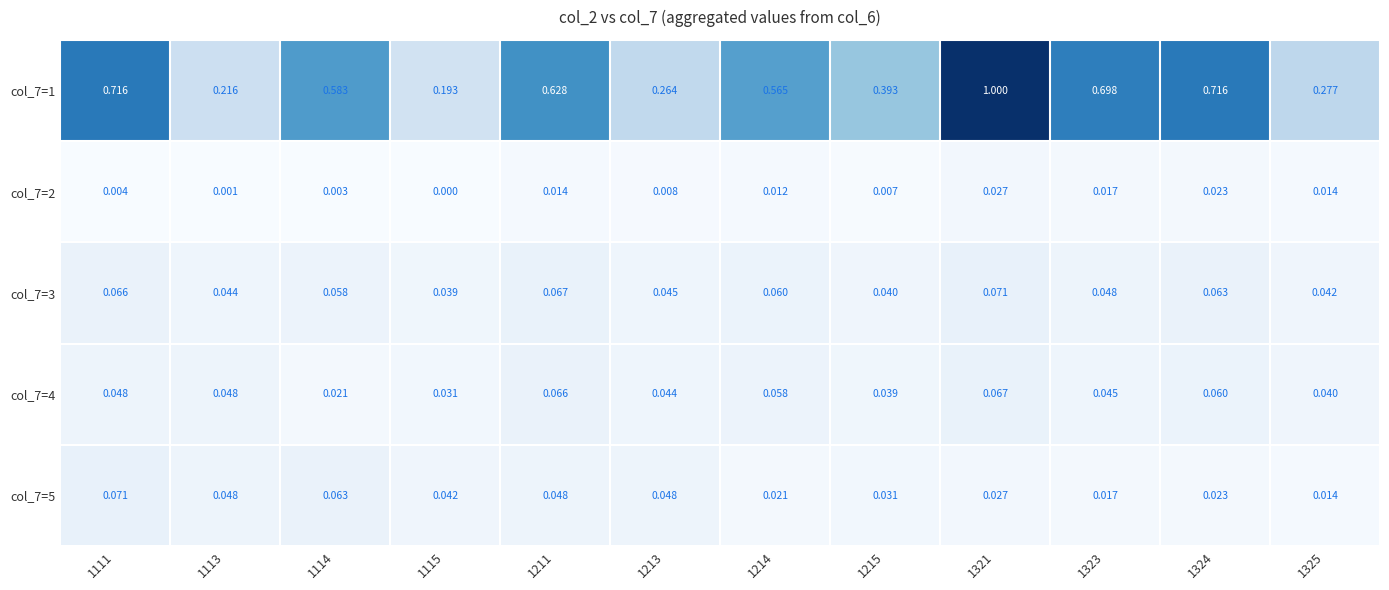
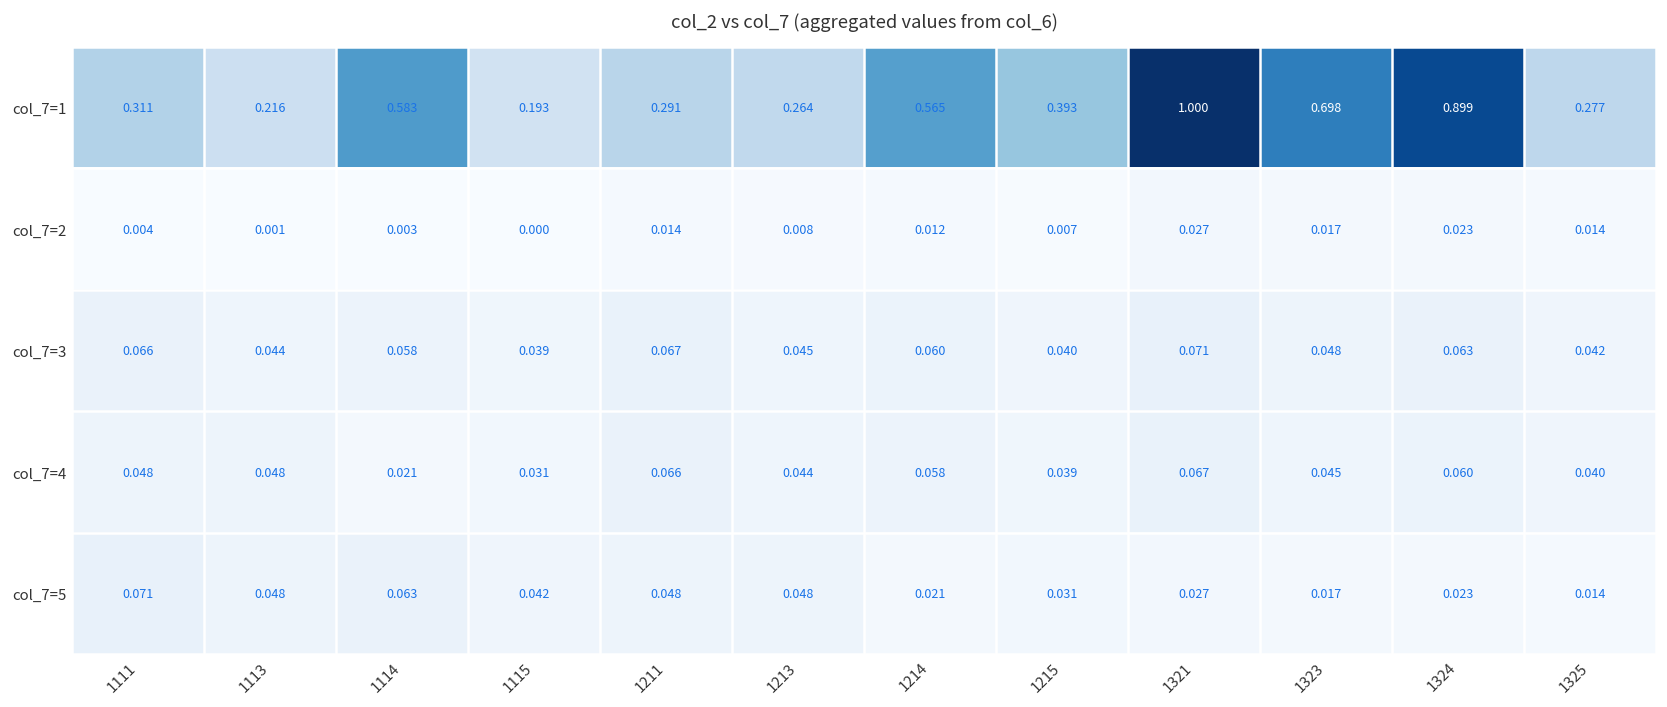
col_7=1, 1111: 0.716 -> 0.311
col_7=1, 1211: 0.628 -> 0.291
col_7=1, 1324: 0.716 -> 0.899
